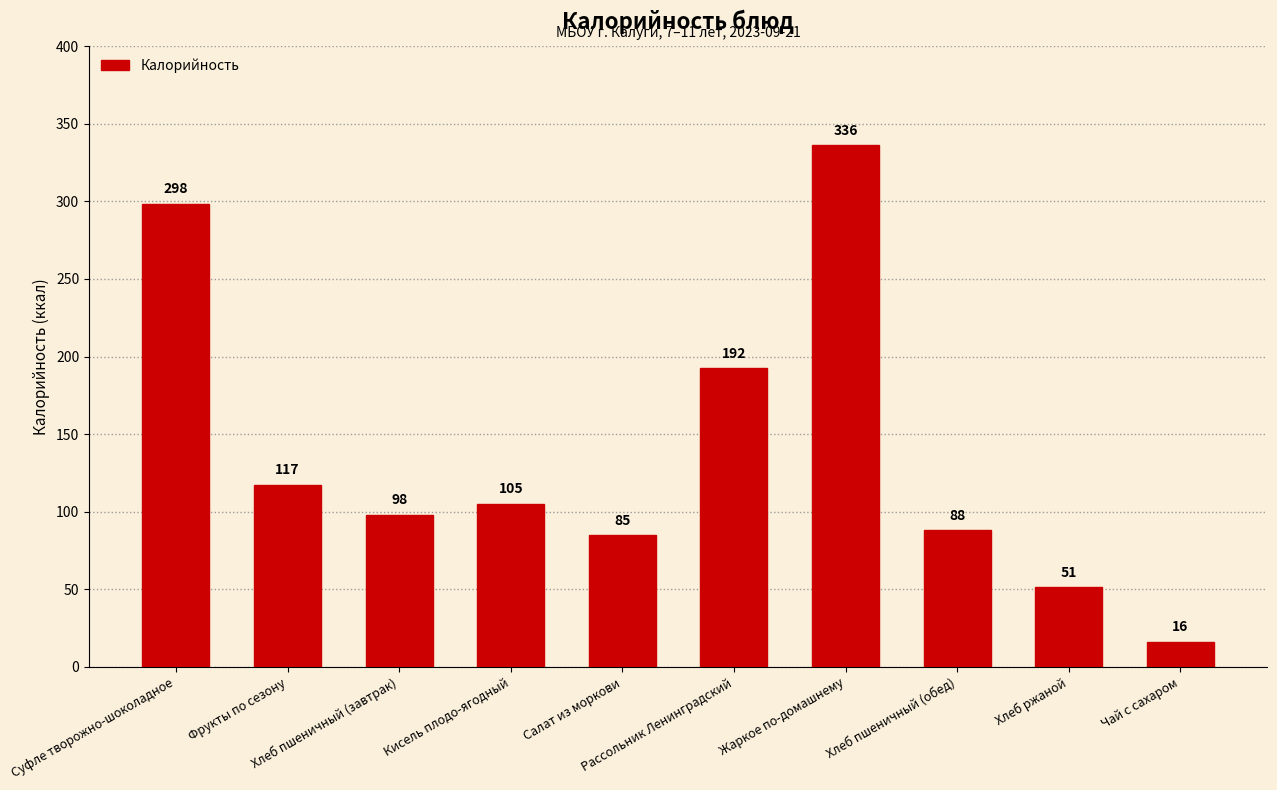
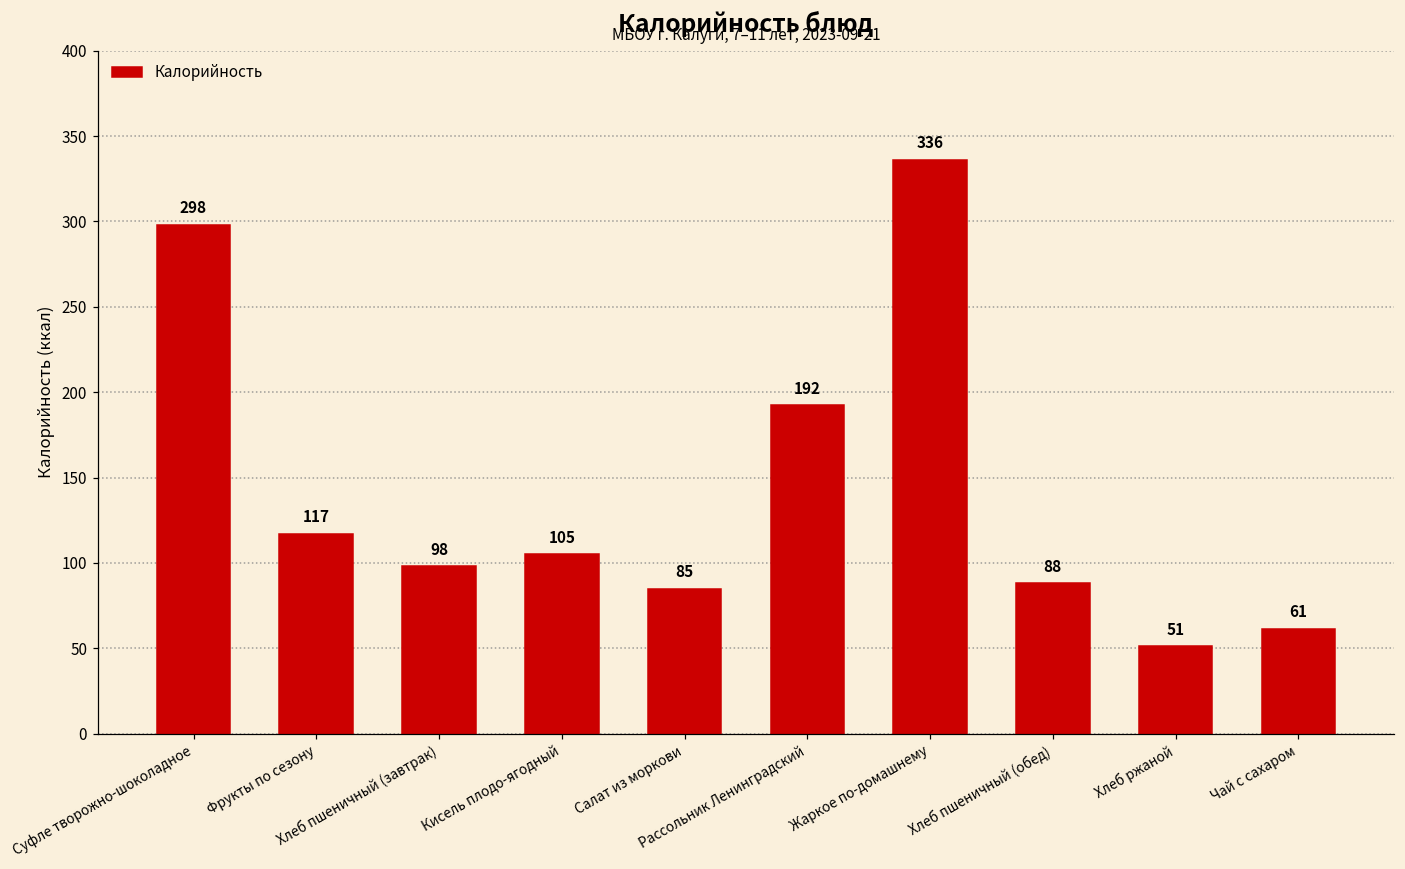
Чай с сахаром: 16 -> 61
